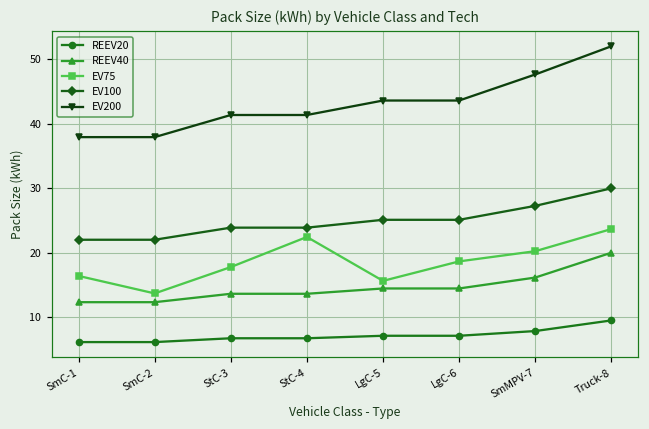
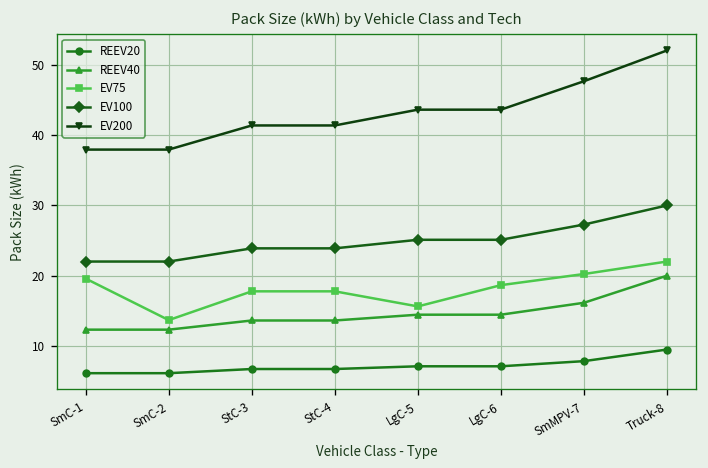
EV75, SmC-1: 16 -> 20
EV75, StC-4: 22 -> 18
EV75, Truck-8: 24 -> 22
